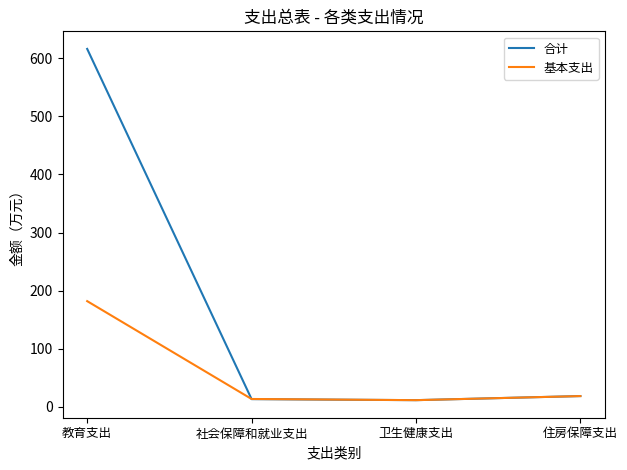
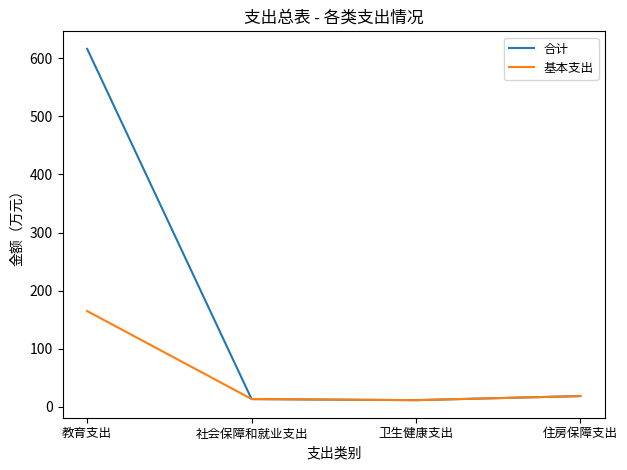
基本支出, 教育支出: 180 -> 160
